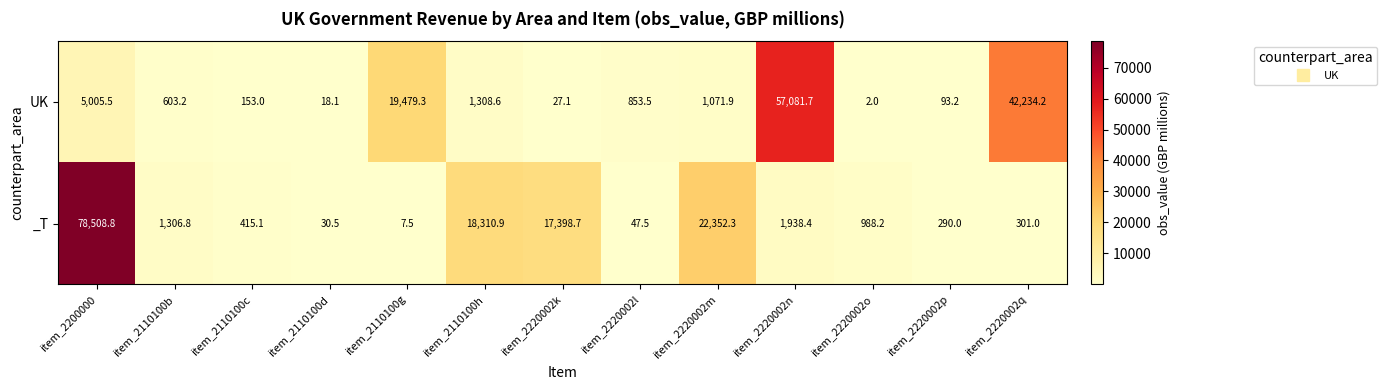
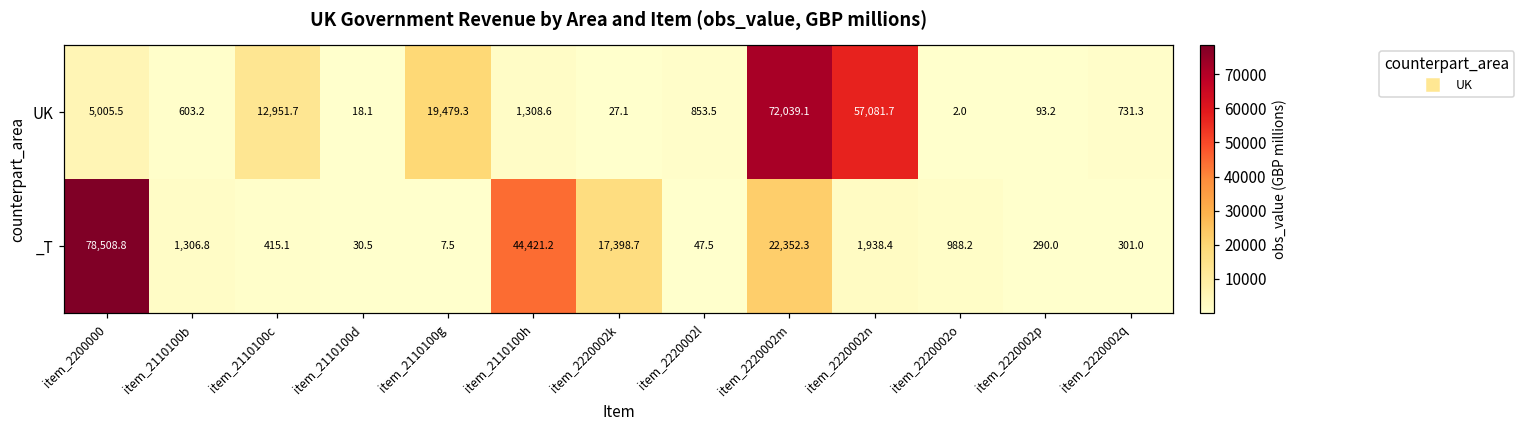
UK, item_2110100c: 153.0 -> 12,951.7
UK, item_2220002m: 1,071.9 -> 72,039.1
UK, item_2220002q: 42,234.2 -> 731.3
_T, item_2110100h: 18,310.9 -> 44,421.2
